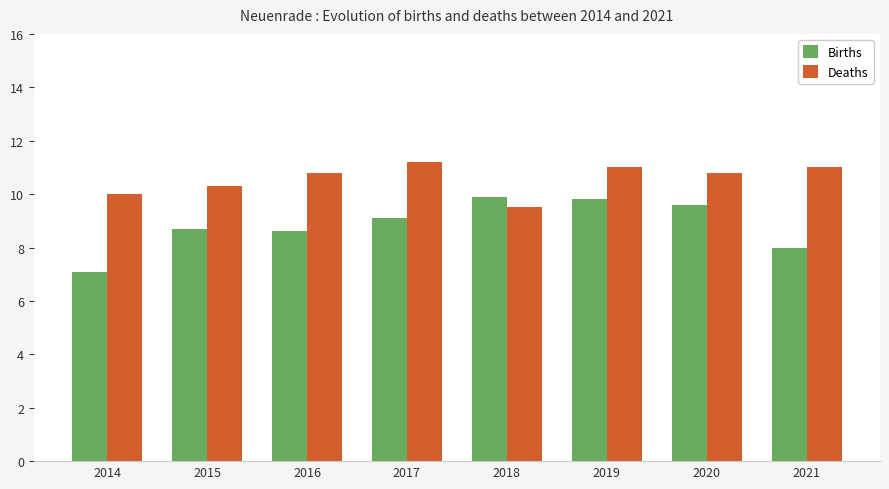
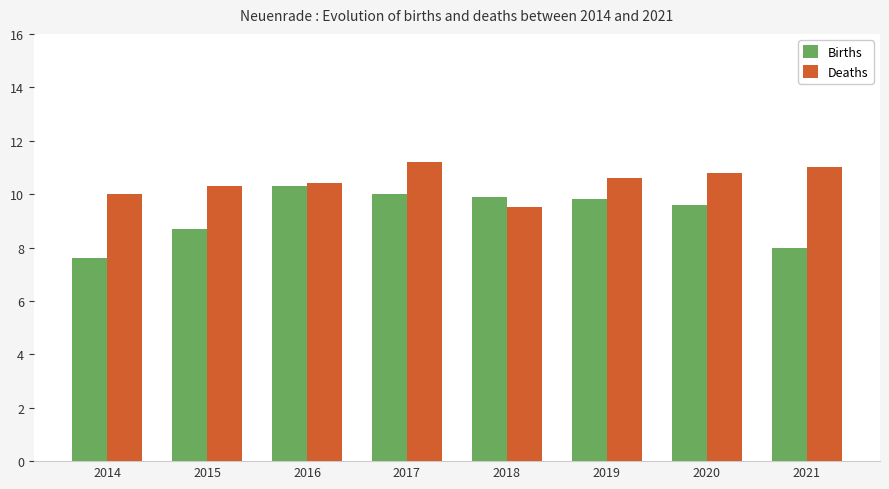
Births, 2014: 7.1 -> 7.6
Births, 2016: 8.6 -> 10.3
Deaths, 2016: 10.8 -> 10.4
Births, 2017: 9.1 -> 10.0
Deaths, 2019: 11.0 -> 10.6
